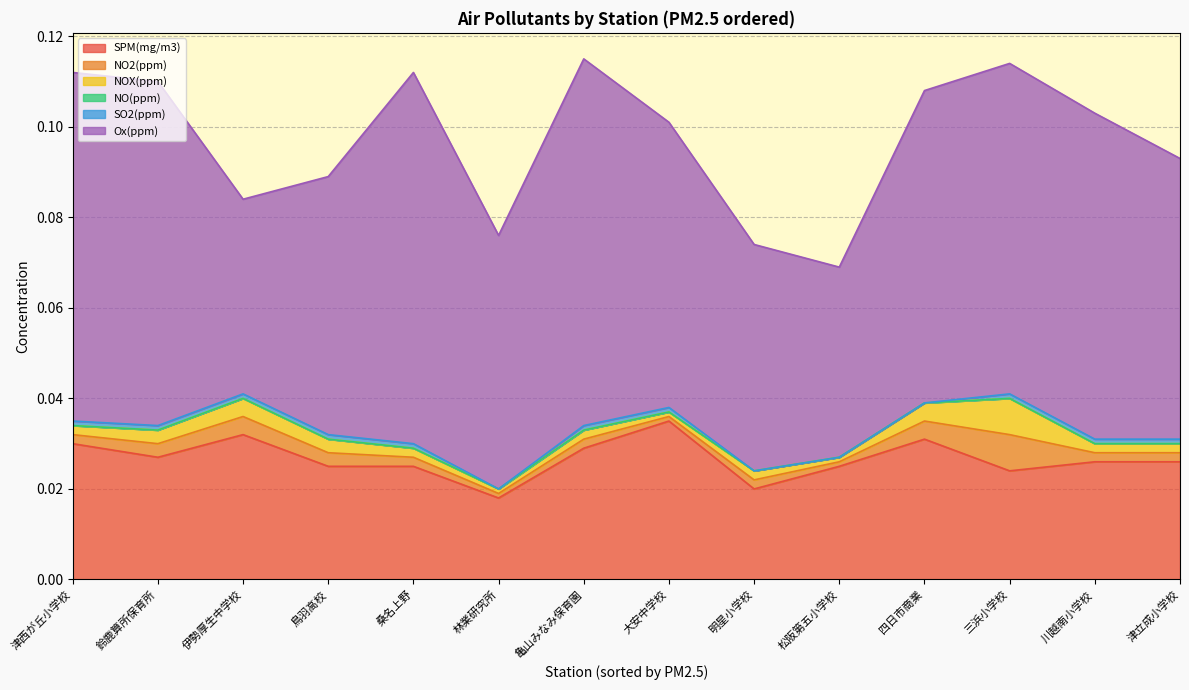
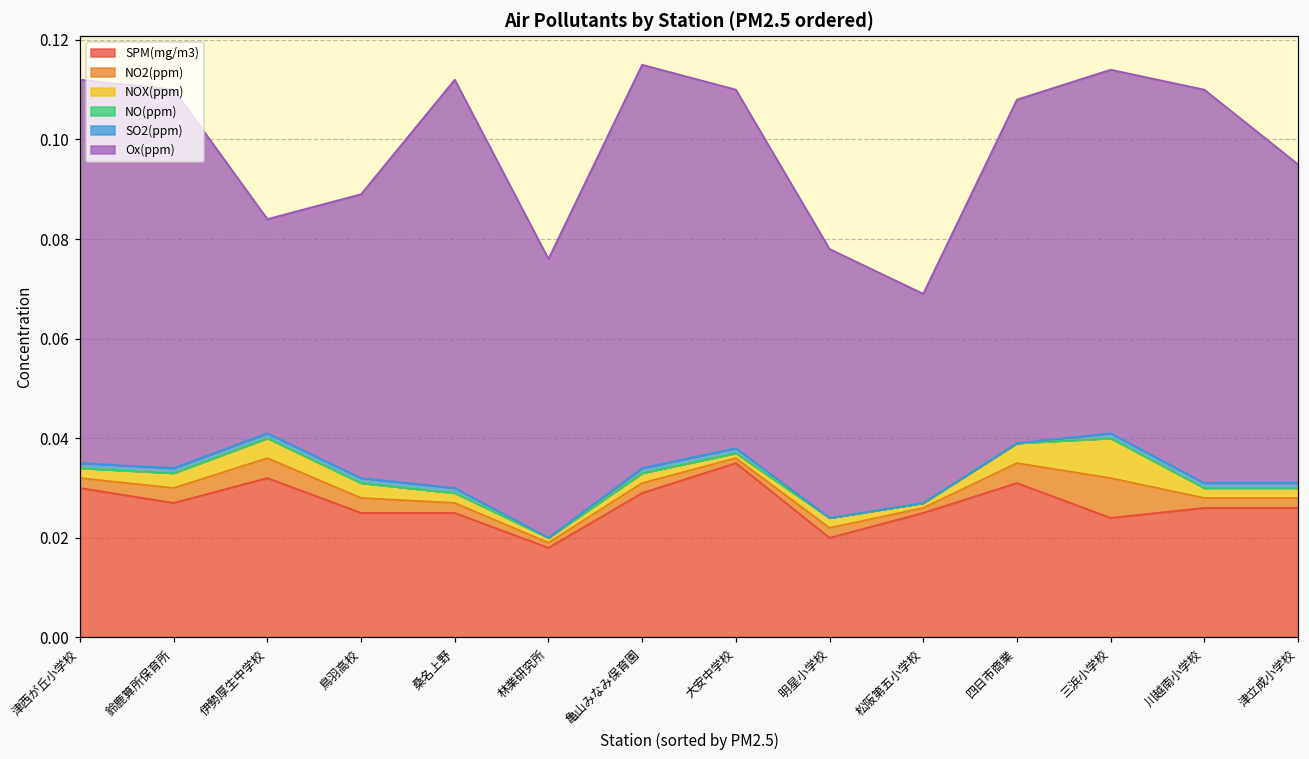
Ox(ppm), 大安中学校: 0.063 -> 0.072
Ox(ppm), 明星小学校: 0.050 -> 0.054
Ox(ppm), 川越南小学校: 0.072 -> 0.079
Ox(ppm), 津立成小学校: 0.062 -> 0.064
